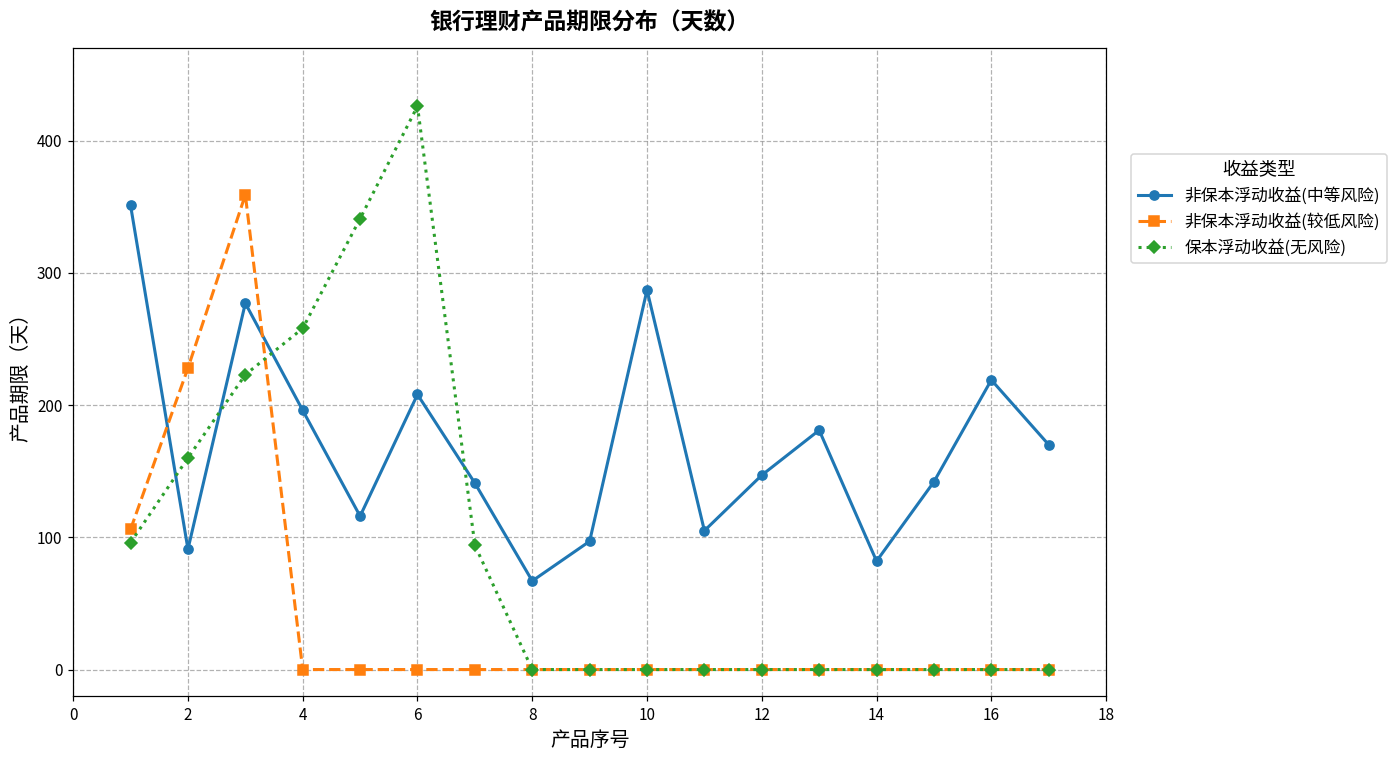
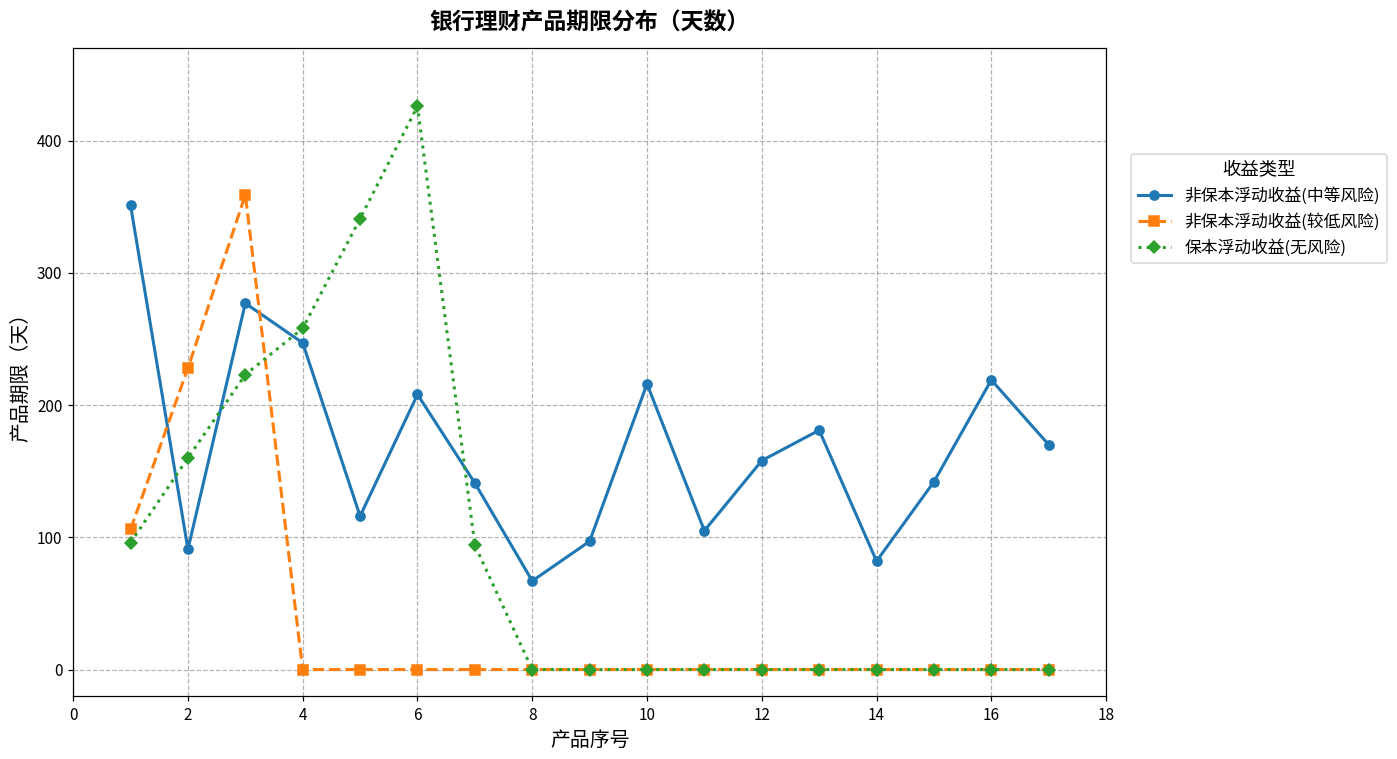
非保本浮动收益(中等风险), 4: 196 -> 247
非保本浮动收益(中等风险), 10: 287 -> 216
非保本浮动收益(中等风险), 12: 147 -> 158
